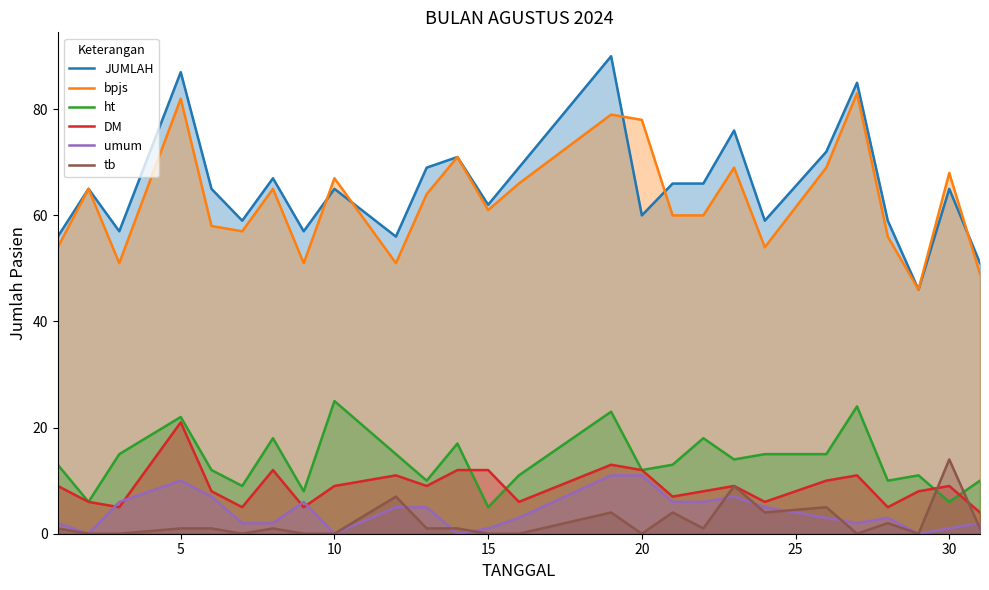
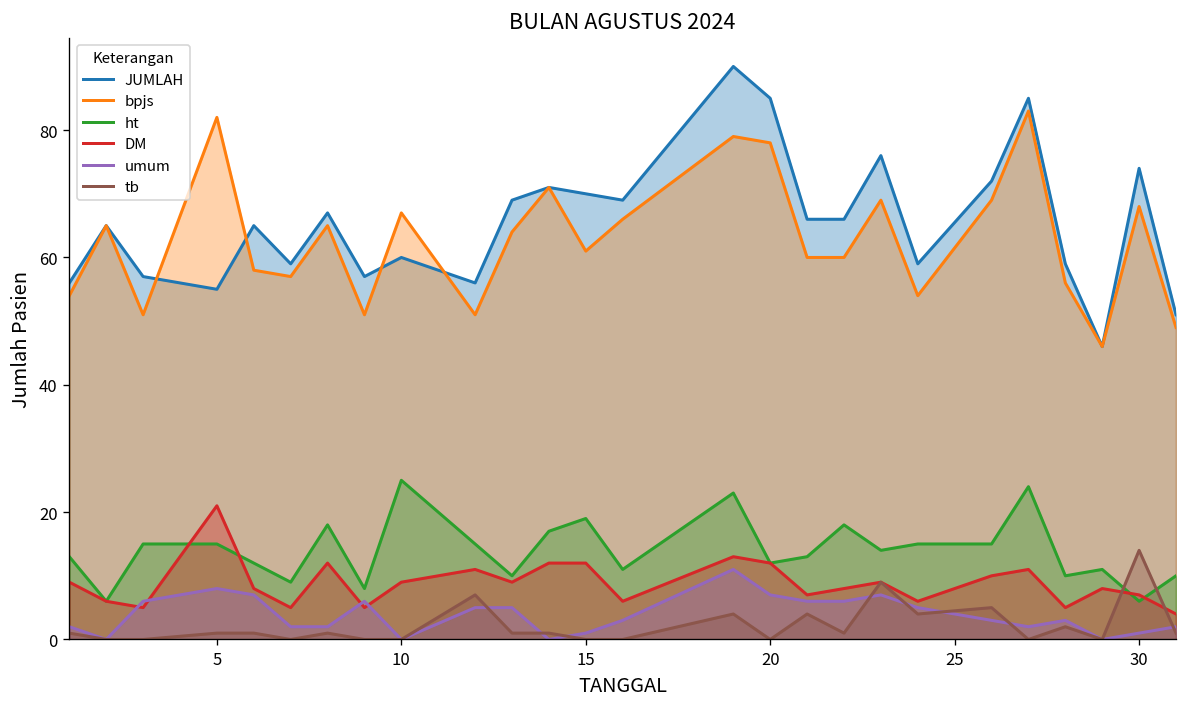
JUMLAH, 5: 87 -> 55
ht, 5: 22 -> 15
umum, 5: 10 -> 8
JUMLAH, 10: 65 -> 60
JUMLAH, 15: 62 -> 70
ht, 15: 5 -> 19
JUMLAH, 20: 60 -> 85
umum, 20: 11 -> 7
JUMLAH, 30: 65 -> 74
DM, 30: 9 -> 7
